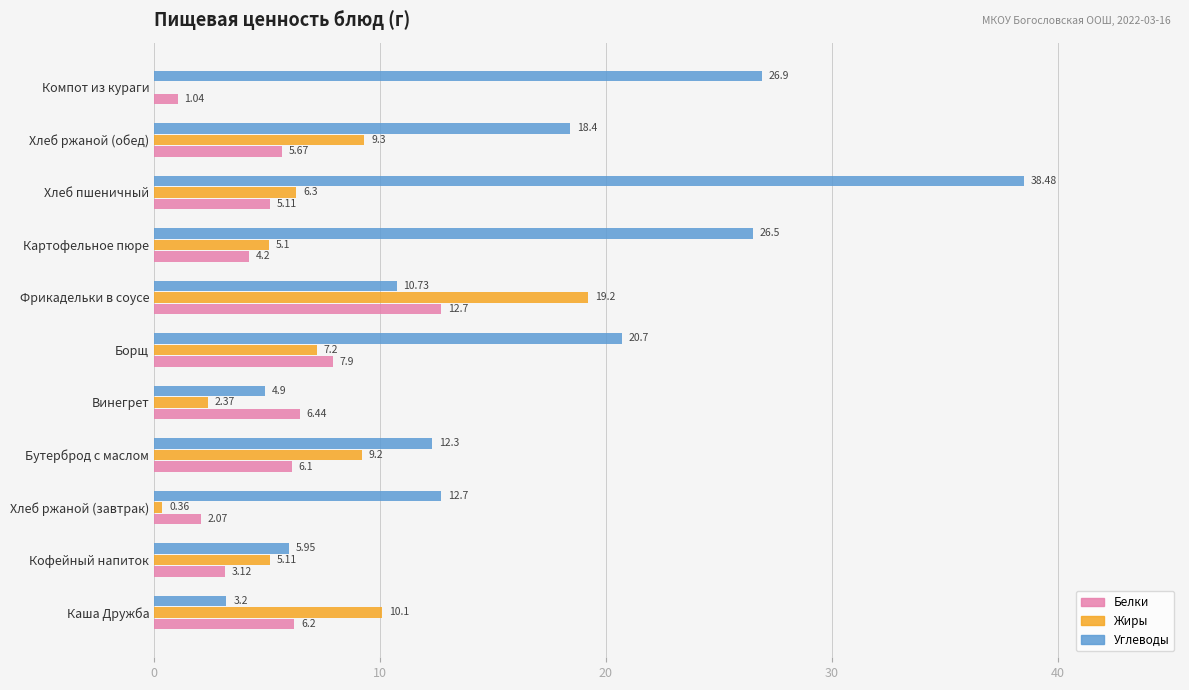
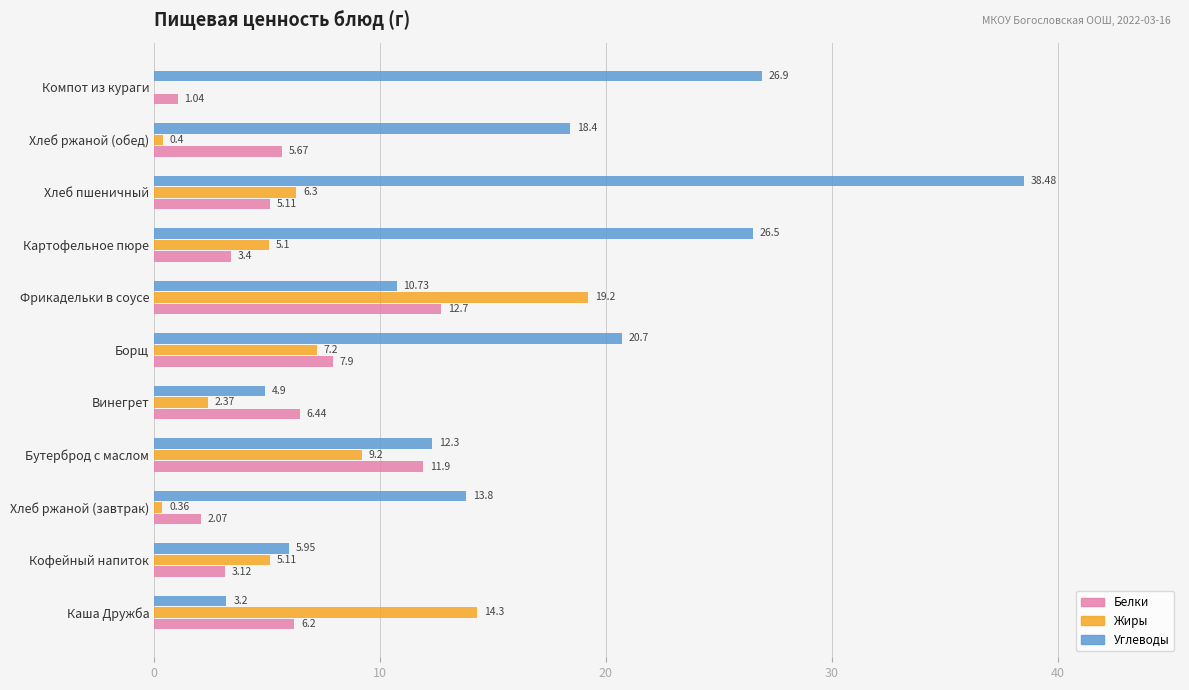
Жиры, Хлеб ржаной (обед): 9.3 -> 0.4
Белки, Картофельное пюре: 4.2 -> 3.4
Белки, Бутерброд с маслом: 6.1 -> 11.9
Углеводы, Хлеб ржаной (завтрак): 12.7 -> 13.8
Жиры, Каша Дружба: 10.1 -> 14.3
